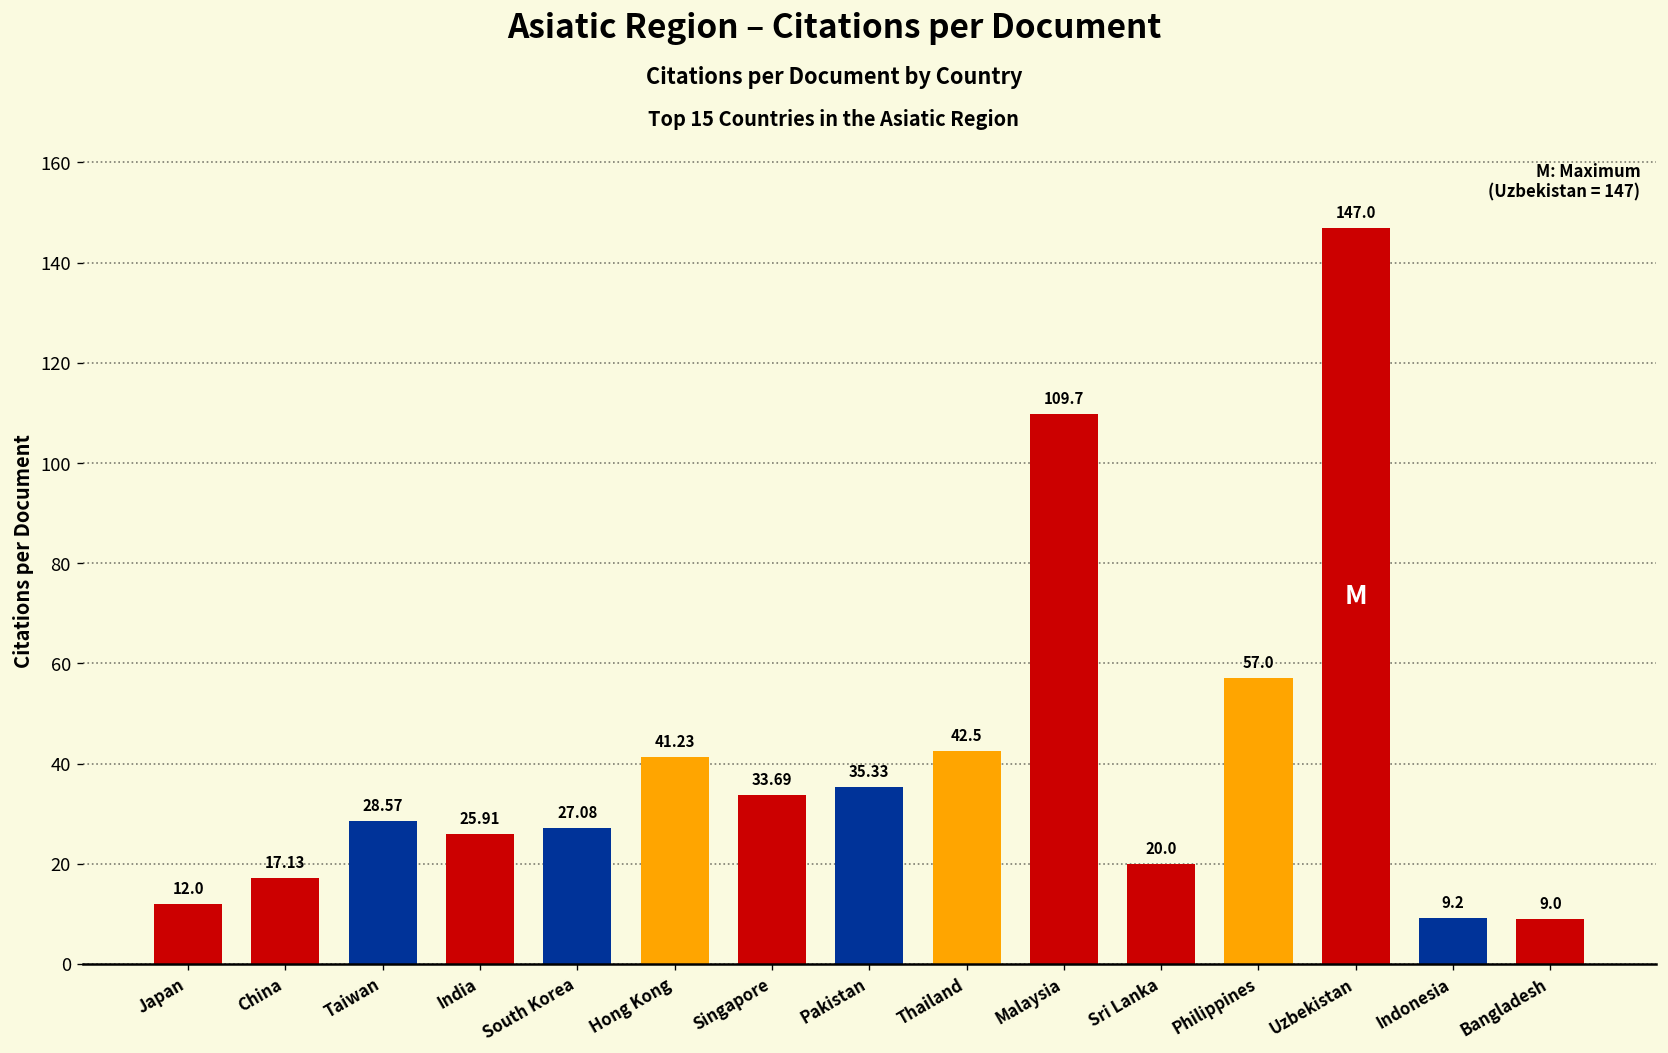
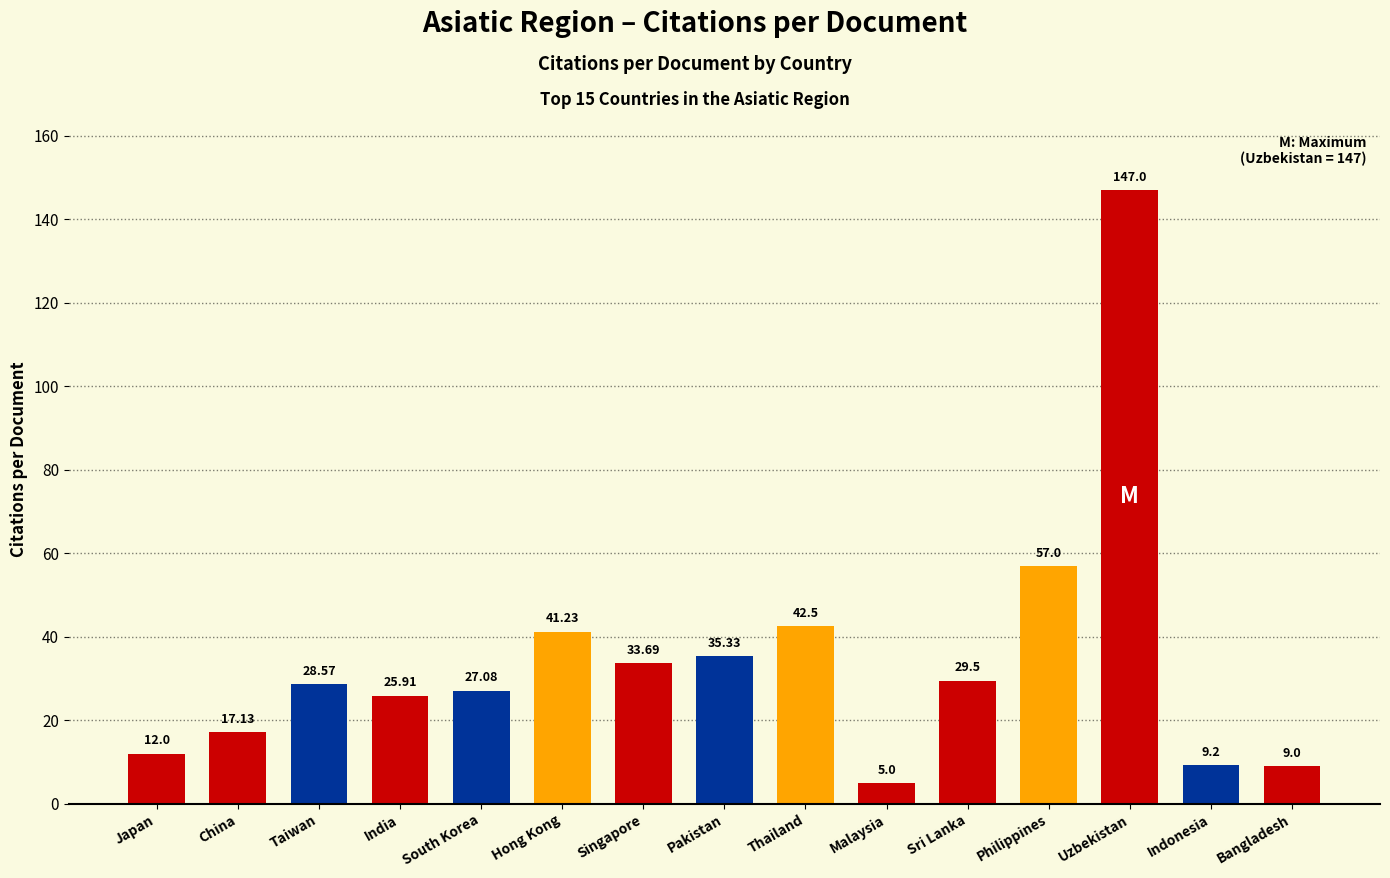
Malaysia: 109.7 -> 5.0
Sri Lanka: 20.0 -> 29.5
